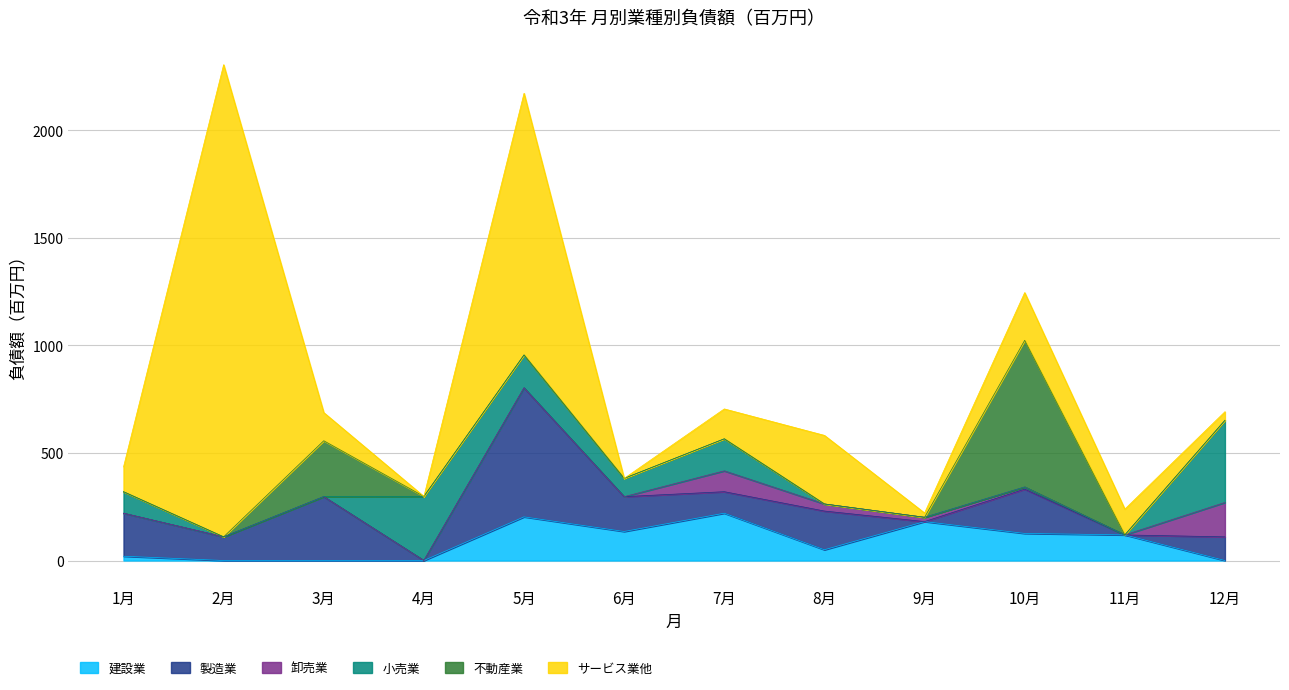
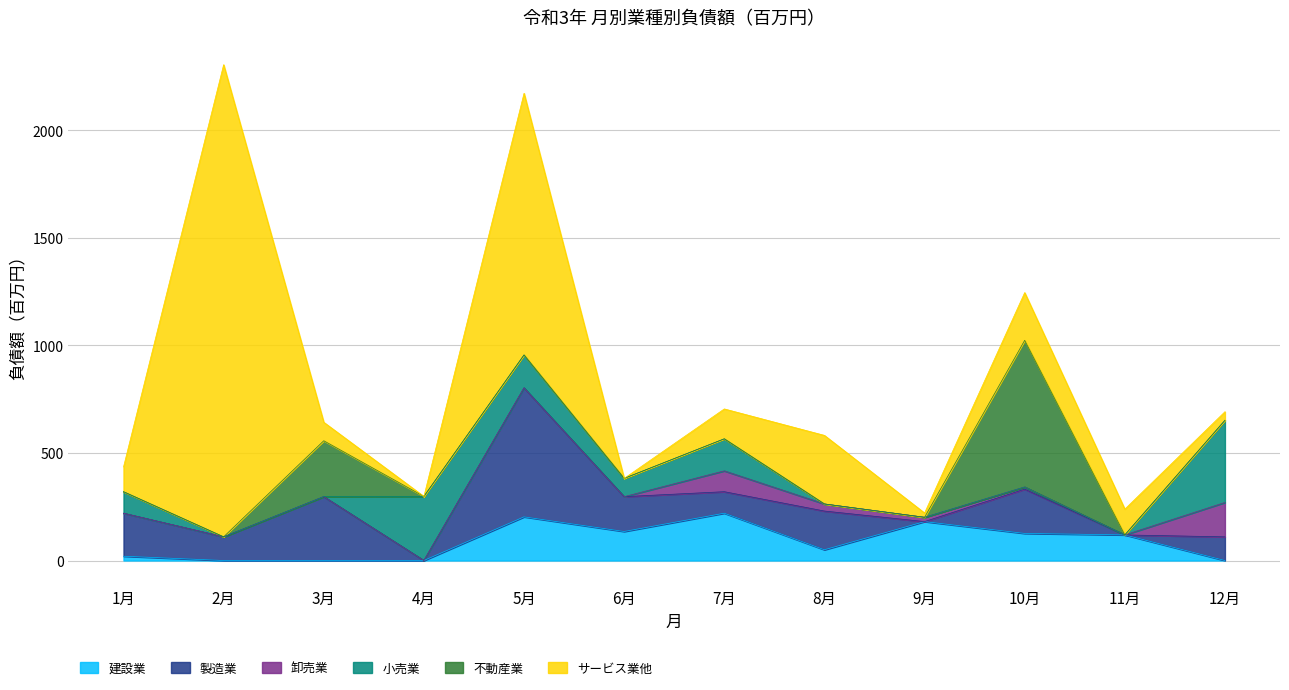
サービス業他, 3月: 130 -> 90
